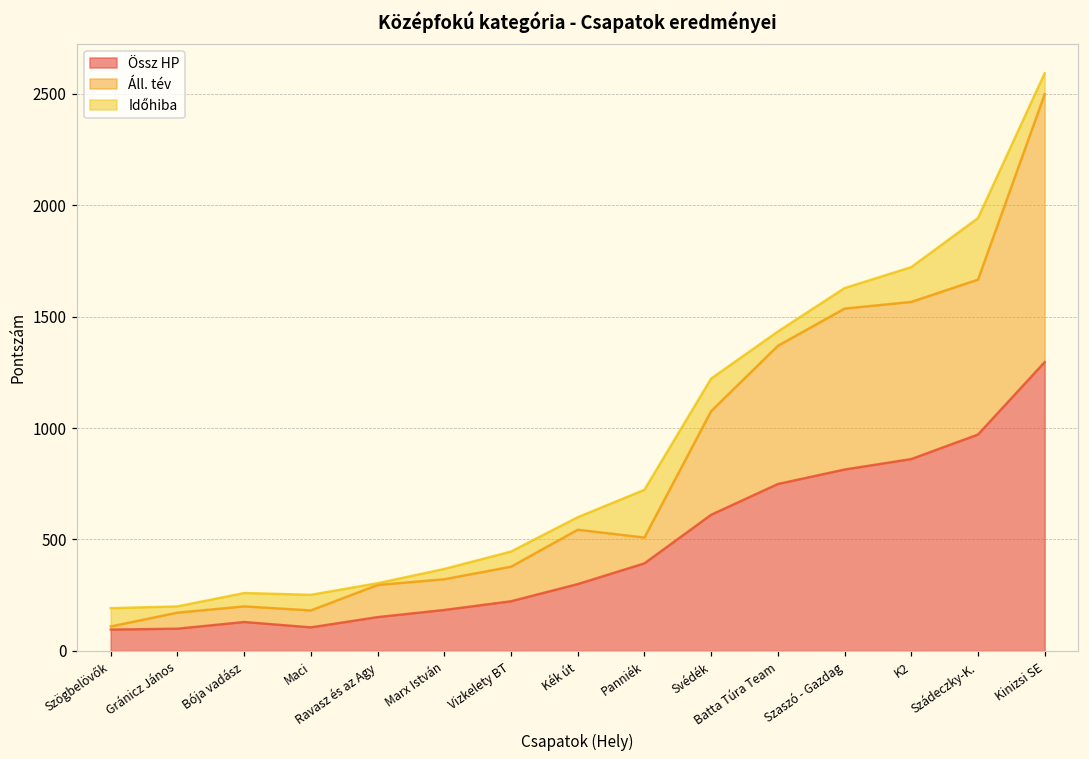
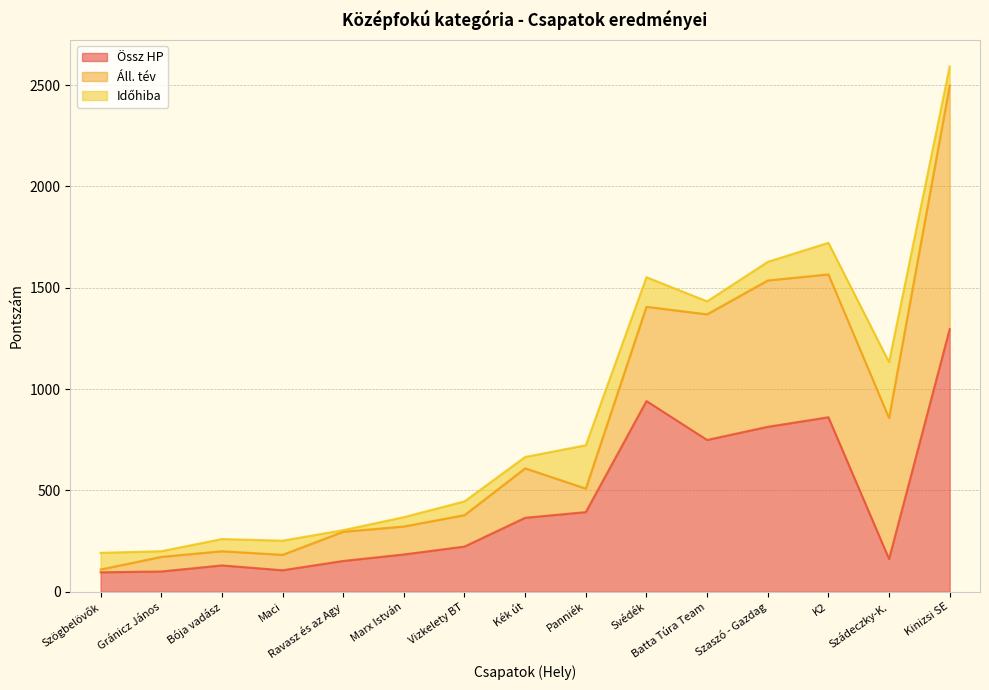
Össz HP, Kék út: 300 -> 370
Össz HP, Svédék: 610 -> 940
Össz HP, Szádeczky-K.: 970 -> 160
